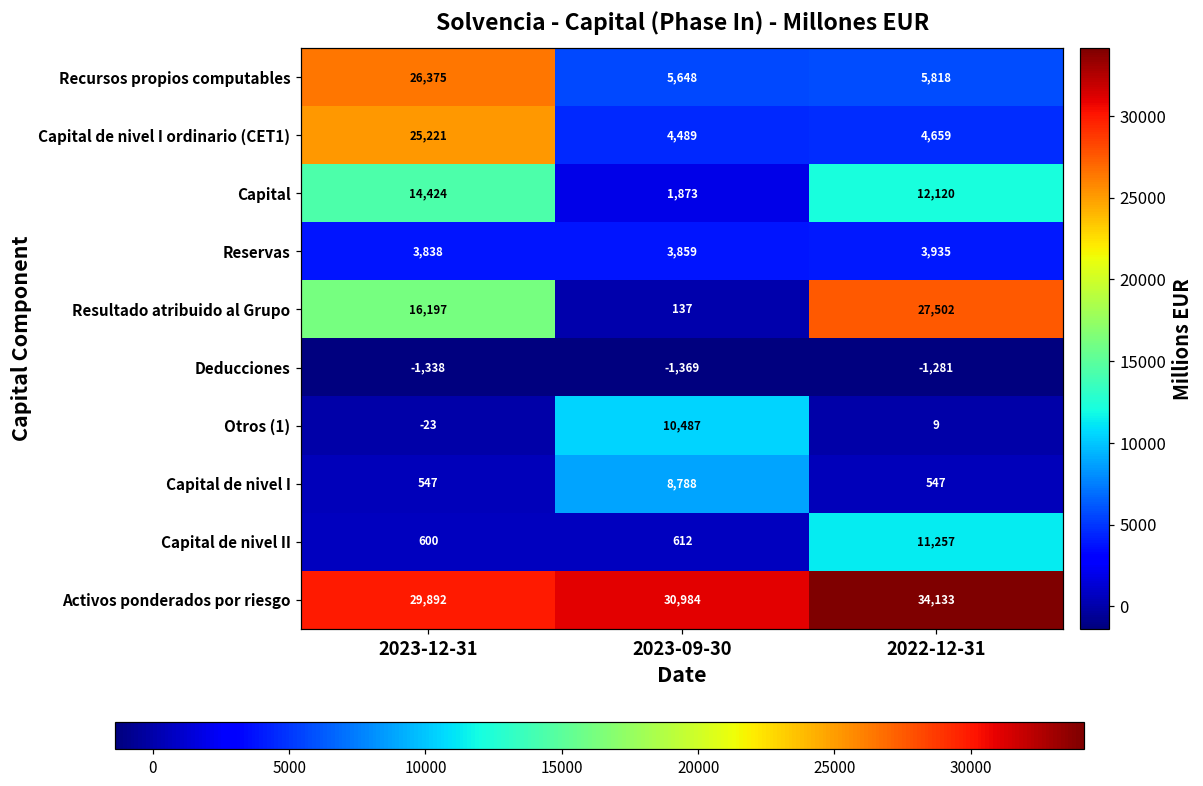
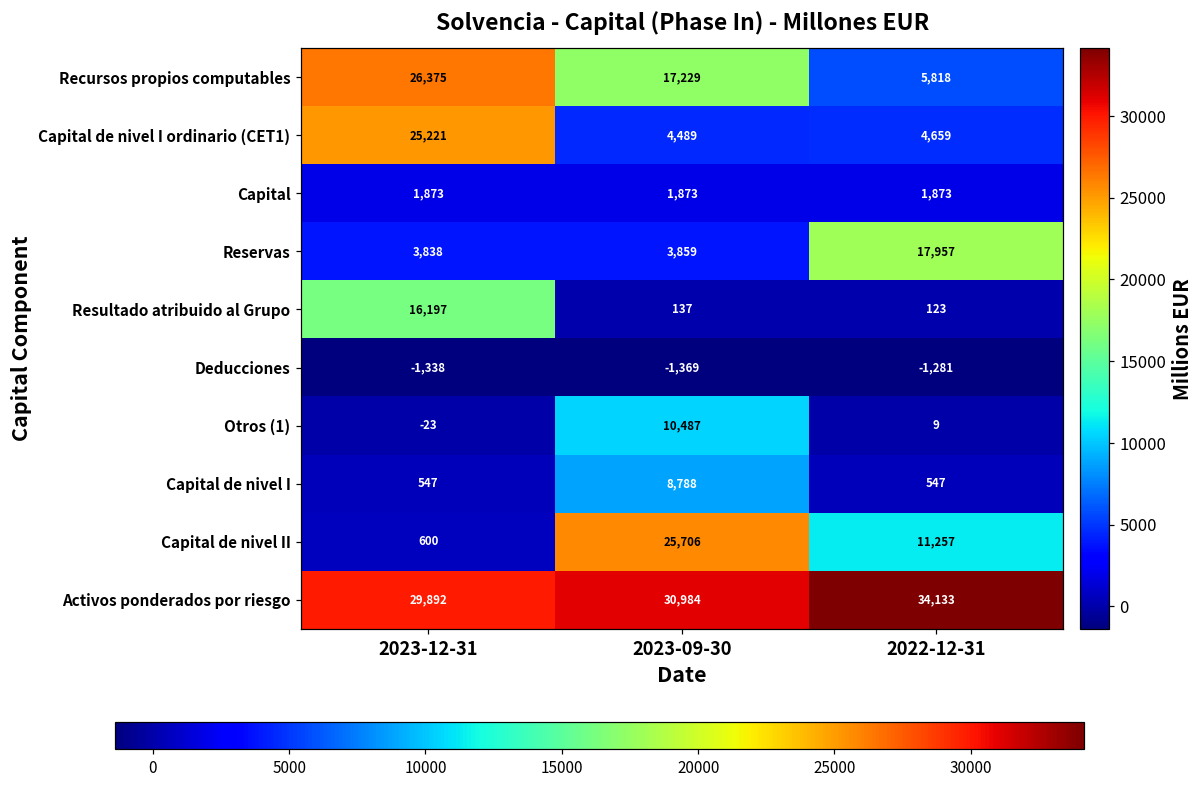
Recursos propios computables, 2023-09-30: 5,648 -> 17,229
Capital, 2023-12-31: 14,424 -> 1,873
Capital, 2022-12-31: 12,120 -> 1,873
Reservas, 2022-12-31: 3,935 -> 17,957
Resultado atribuido al Grupo, 2022-12-31: 27,502 -> 123
Capital de nivel II, 2023-09-30: 612 -> 25,706
